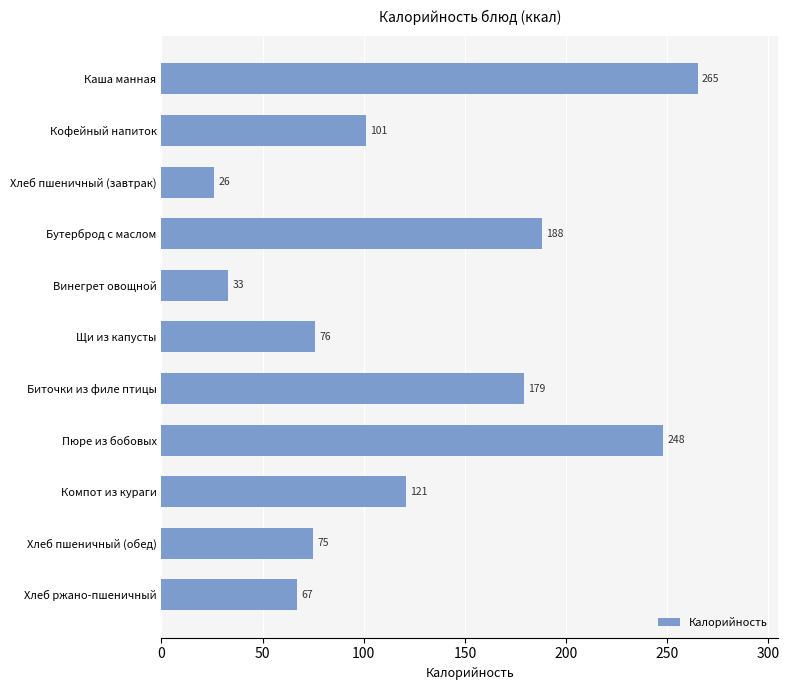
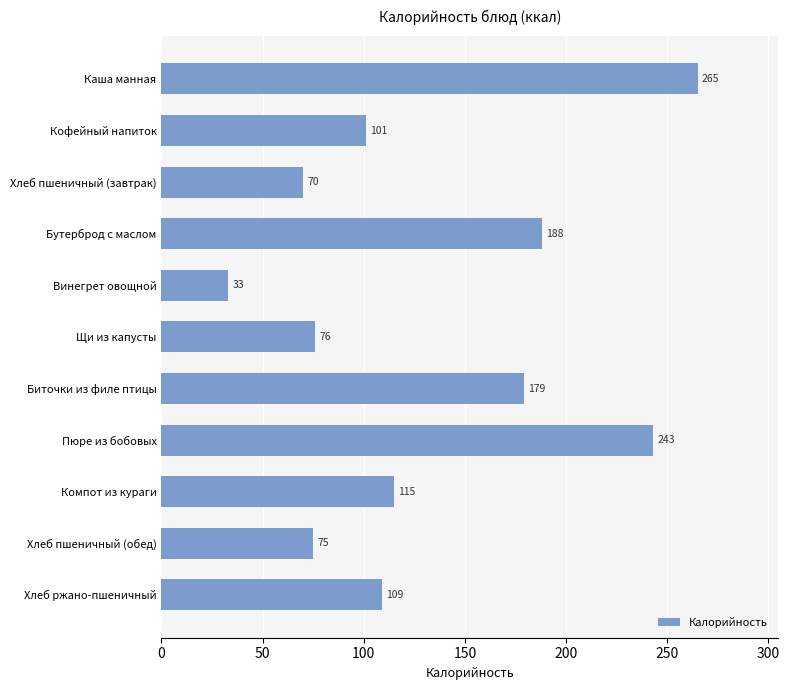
Хлеб пшеничный (завтрак): 26 -> 70
Пюре из бобовых: 248 -> 243
Компот из кураги: 121 -> 115
Хлеб ржано-пшеничный: 67 -> 109
